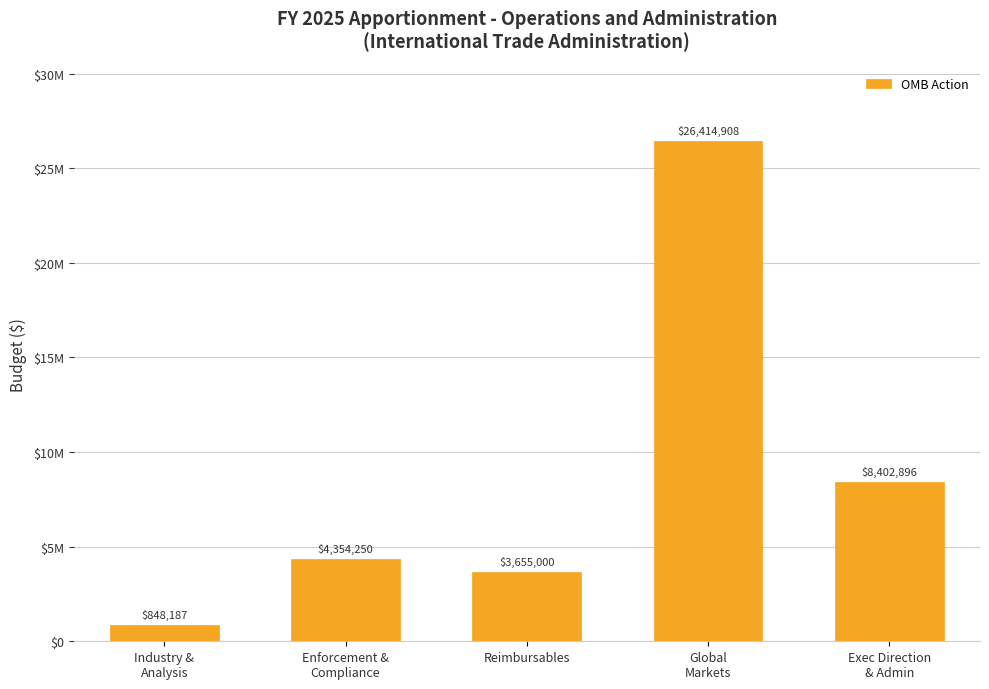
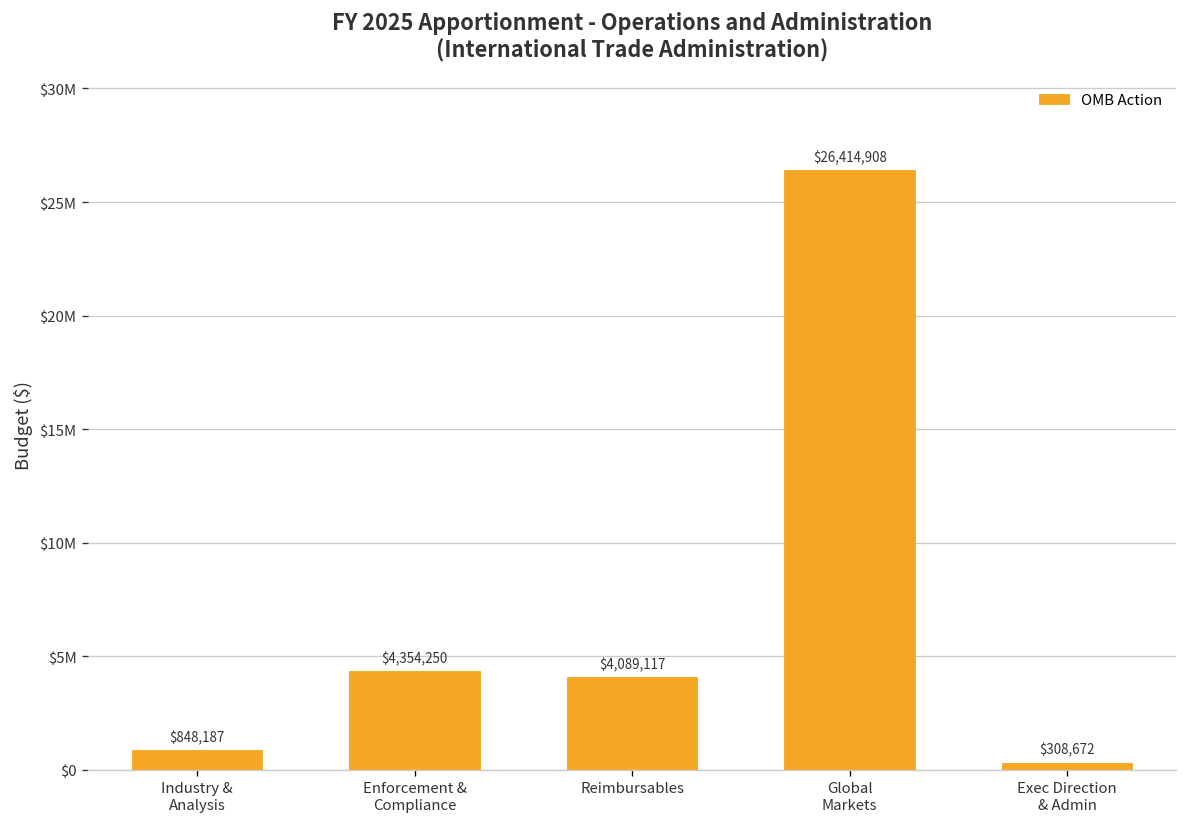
Reimbursables: $3,655,000 -> $4,089,117
Exec Direction & Admin: $8,402,896 -> $308,672
